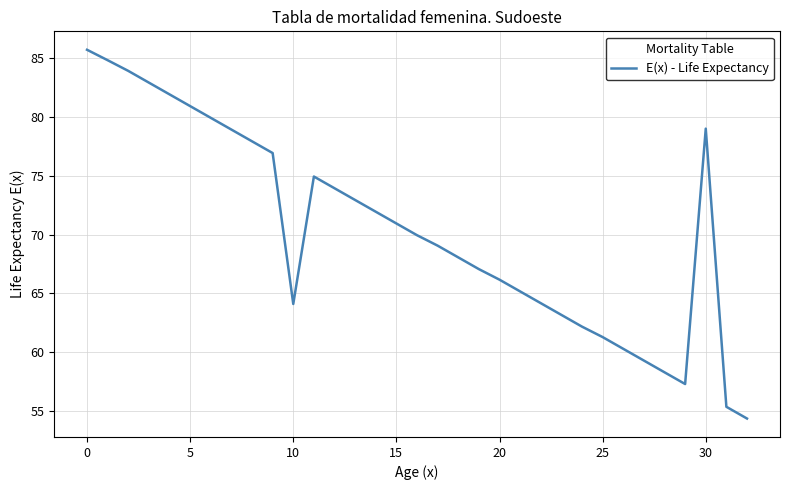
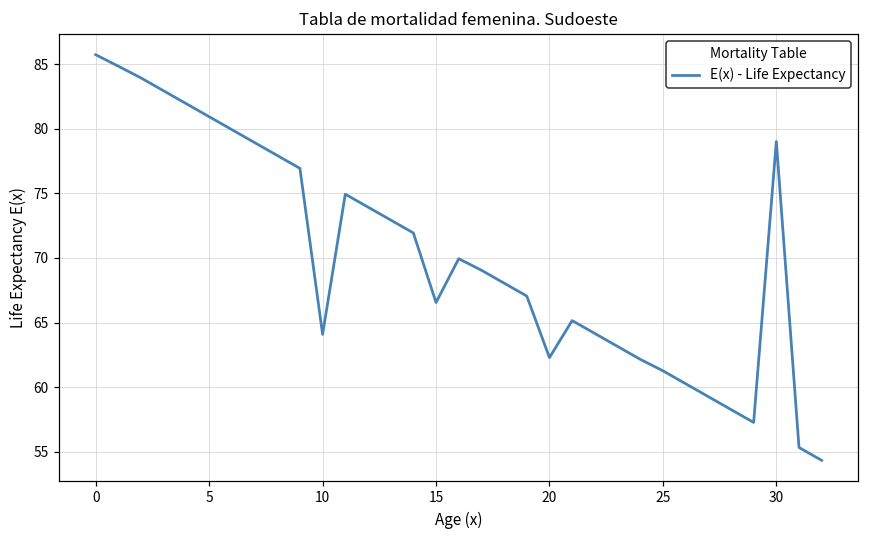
15: 70.9 -> 66.6
20: 66.2 -> 62.3
